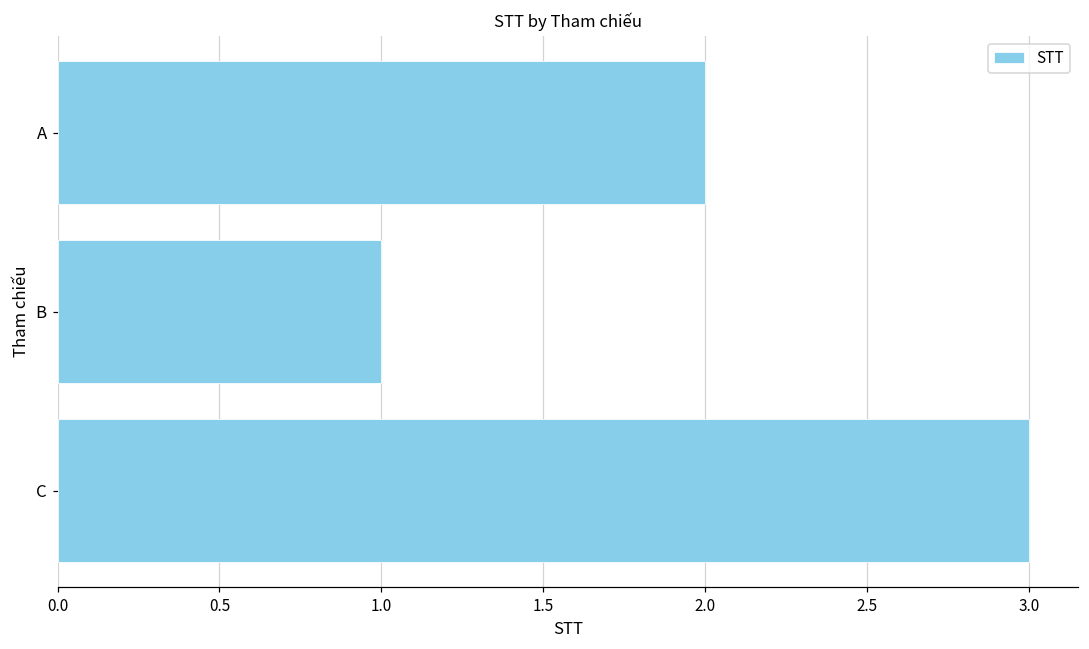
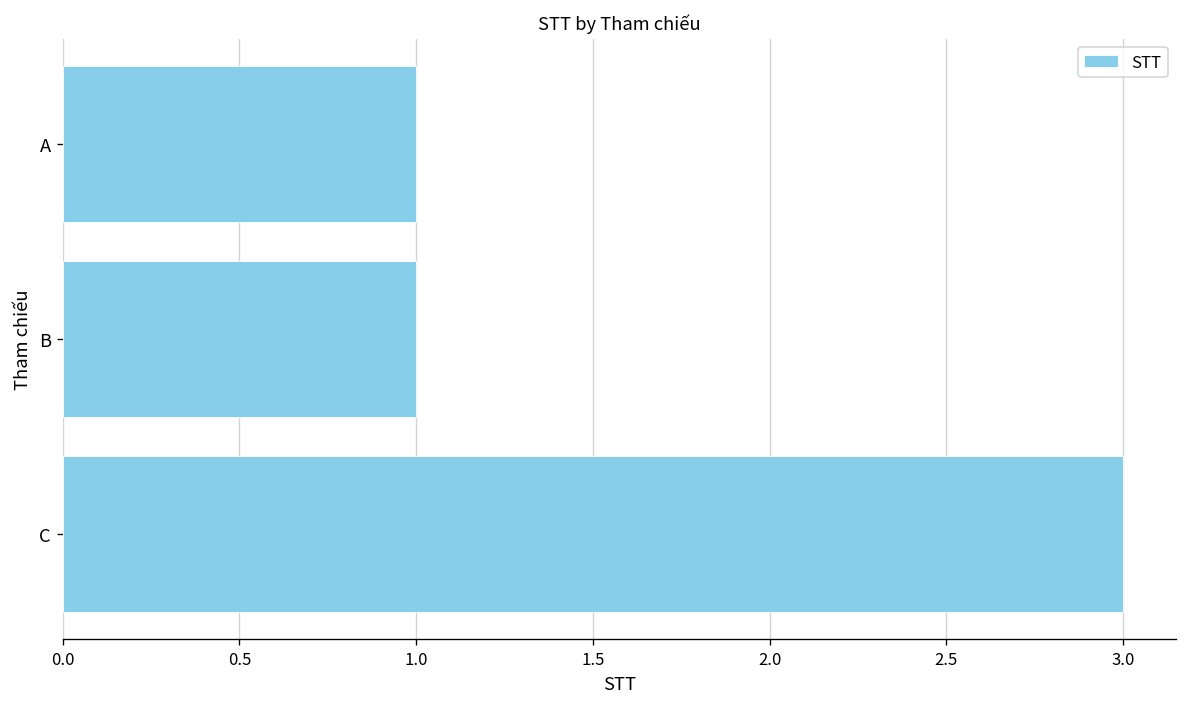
A: 2 -> 1
